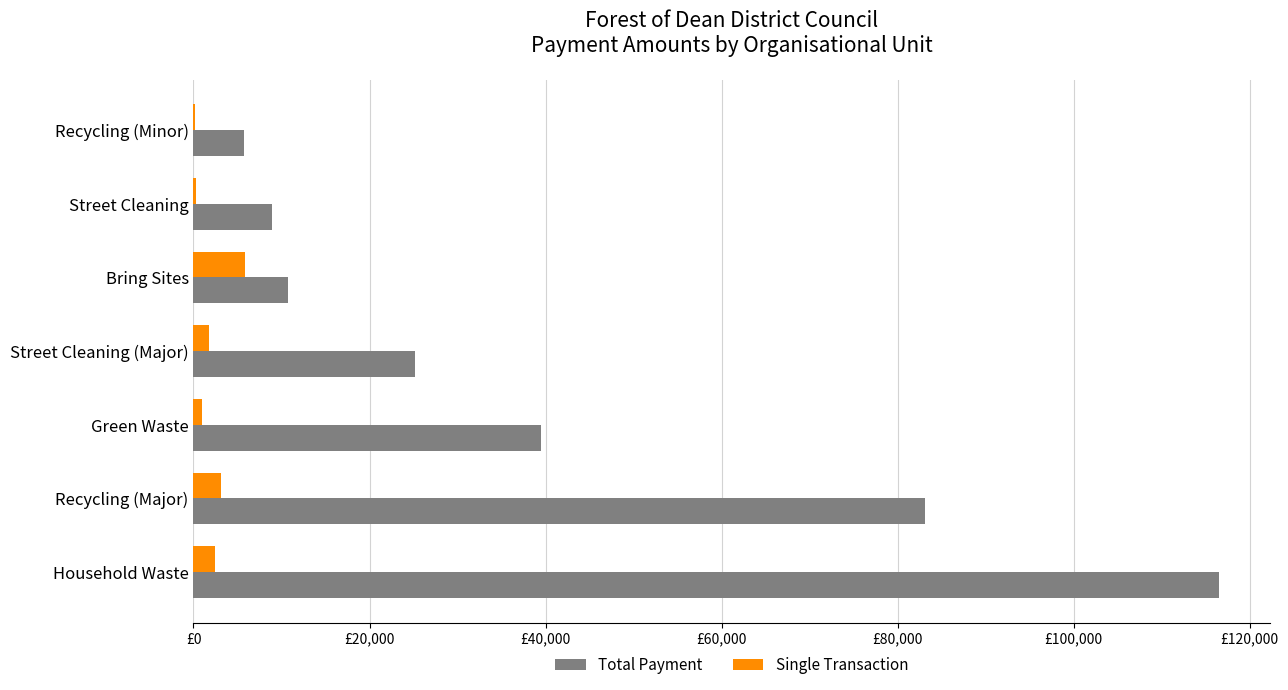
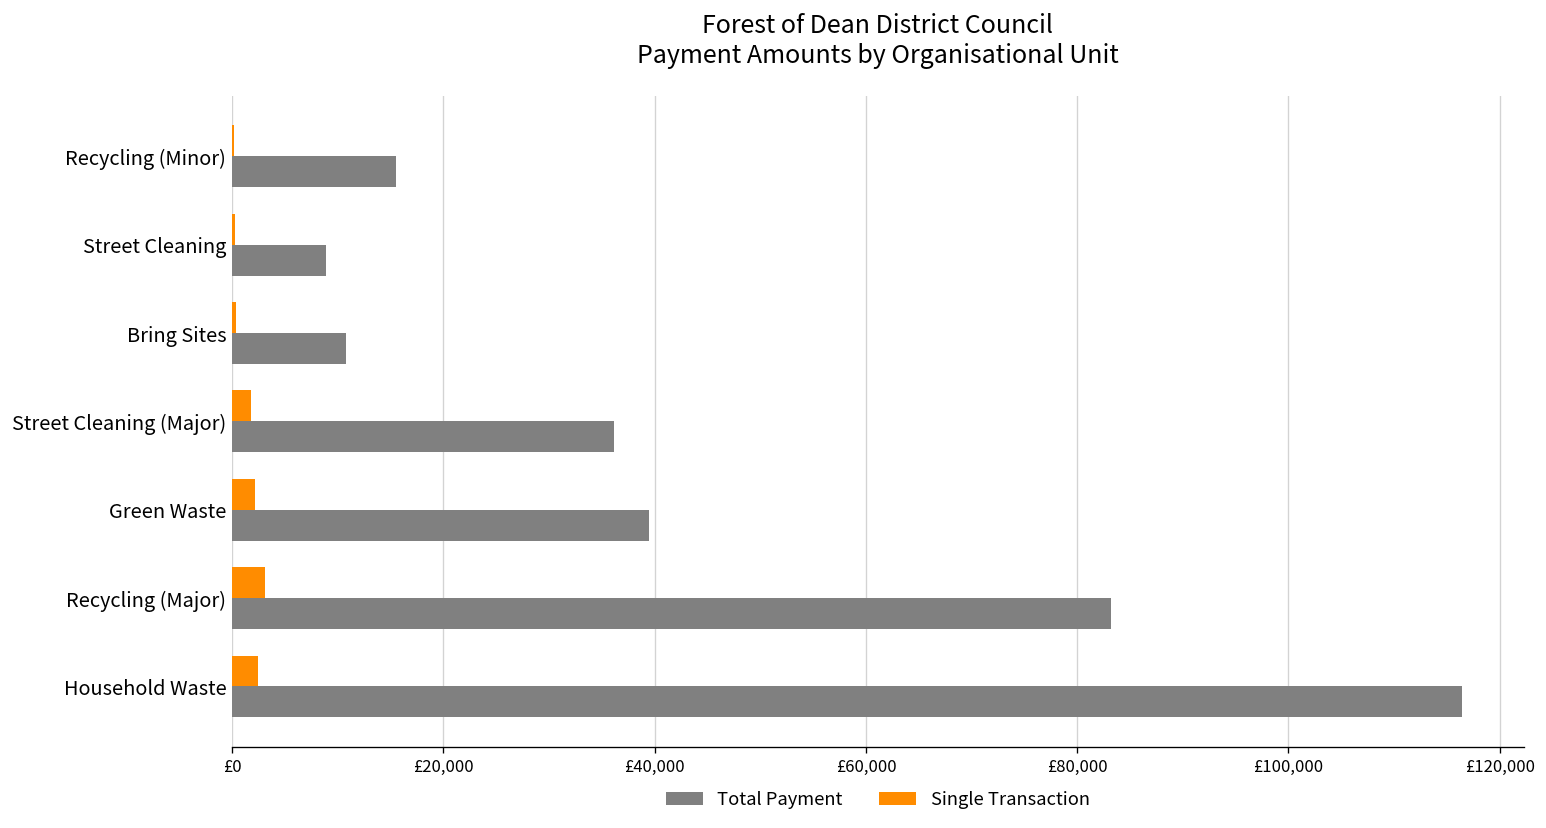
Total Payment, Recycling (Minor): £6,000 -> £16,000
Single Transaction, Bring Sites: £6,000 -> £0
Total Payment, Street Cleaning (Major): £25,000 -> £36,000
Single Transaction, Green Waste: £1,000 -> £2,000
